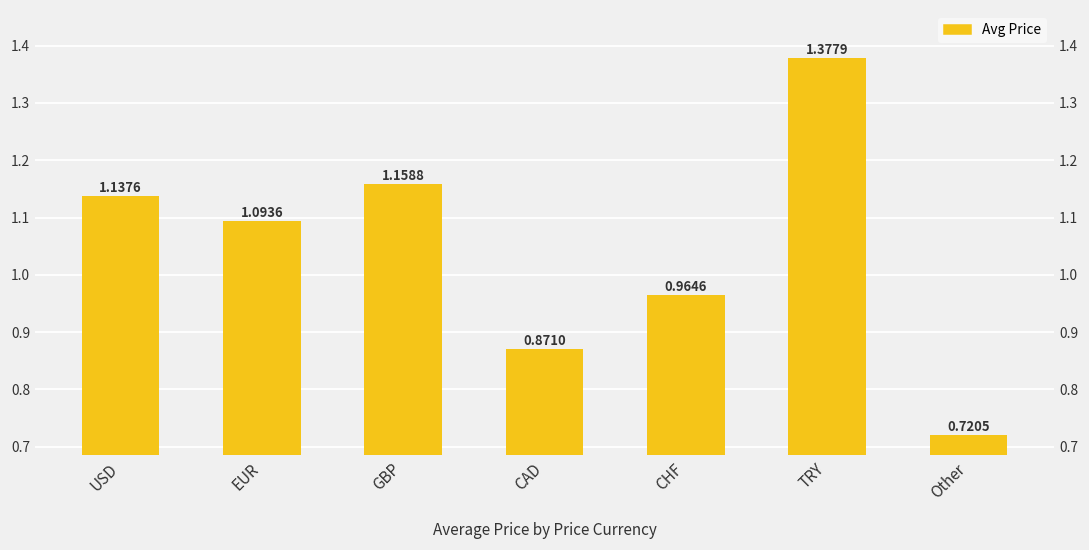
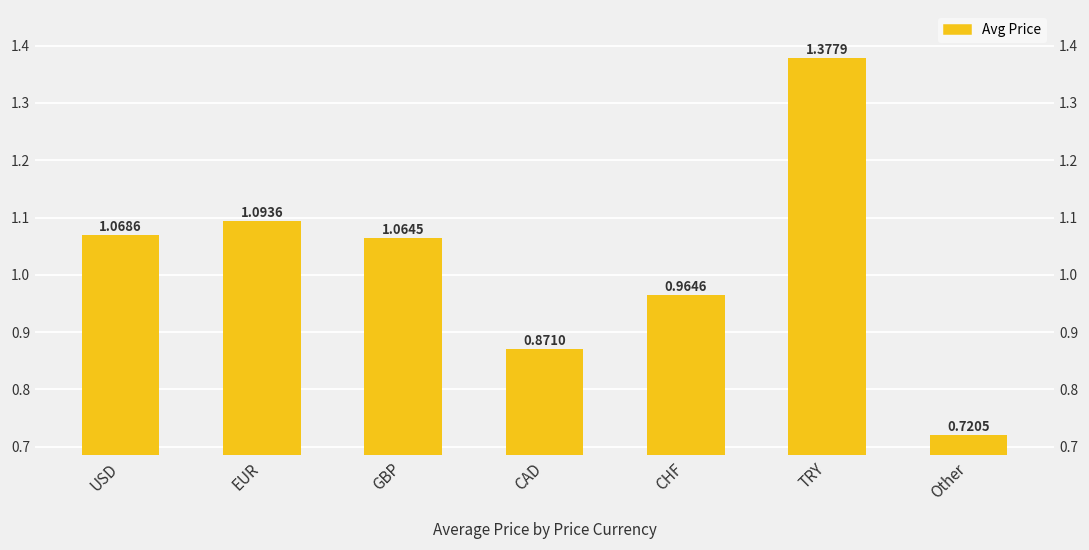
USD: 1.1376 -> 1.0686
GBP: 1.1588 -> 1.0645
